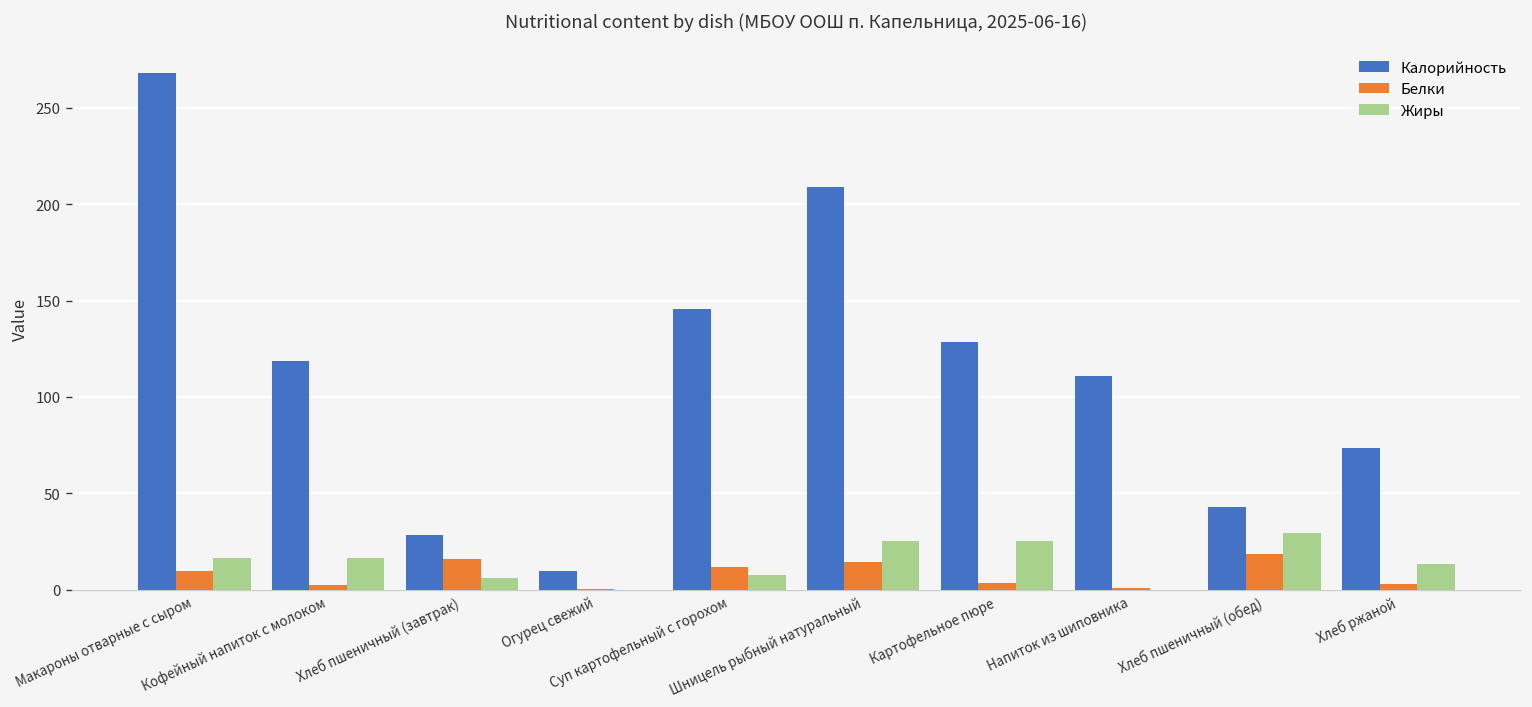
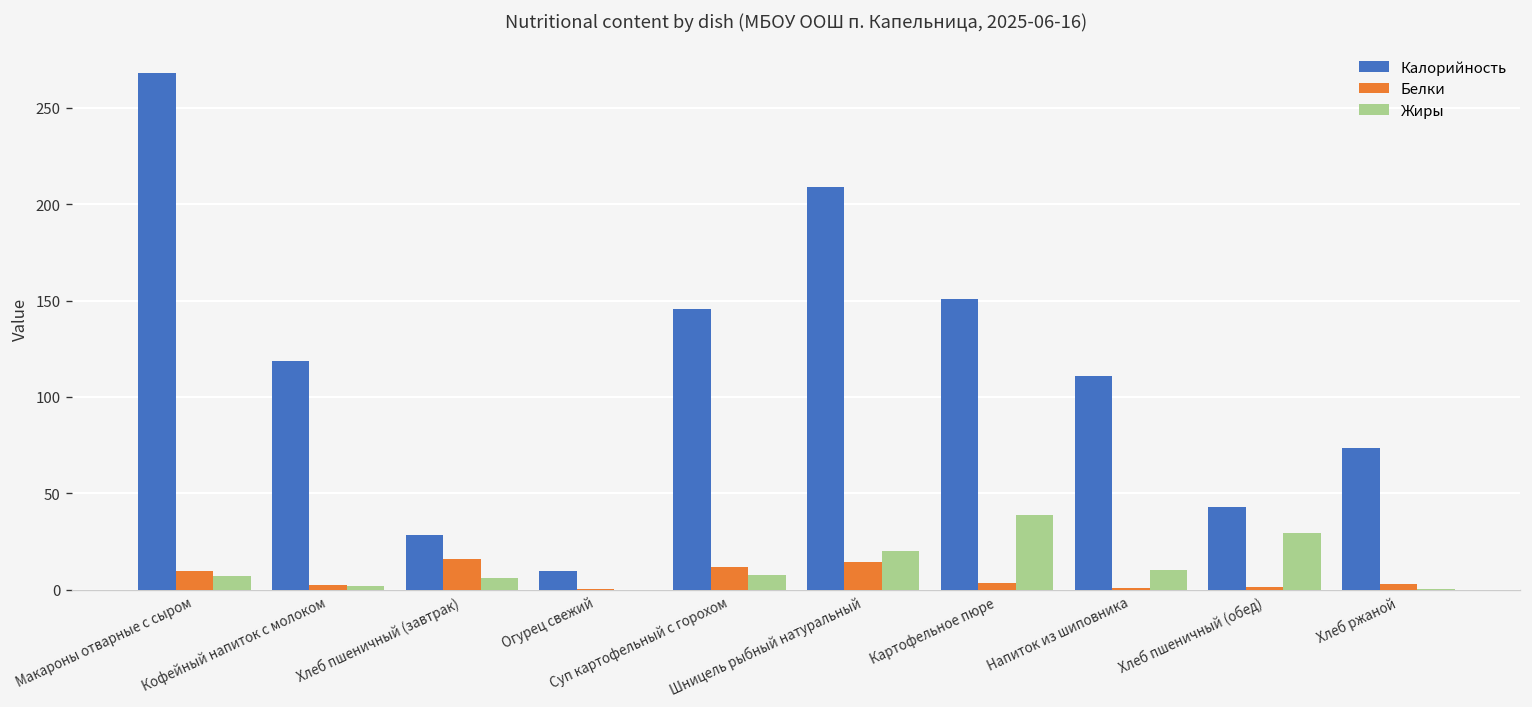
Жиры, Макароны отварные с сыром: 17 -> 7
Жиры, Кофейный напиток с молоком: 16 -> 2
Жиры, Шницель рыбный натуральный: 25 -> 20
Калорийность, Картофельное пюре: 128 -> 151
Жиры, Картофельное пюре: 25 -> 39
Жиры, Напиток из шиповника: 0 -> 10
Белки, Хлеб пшеничный (обед): 19 -> 1
Жиры, Хлеб ржаной: 13 -> 1
